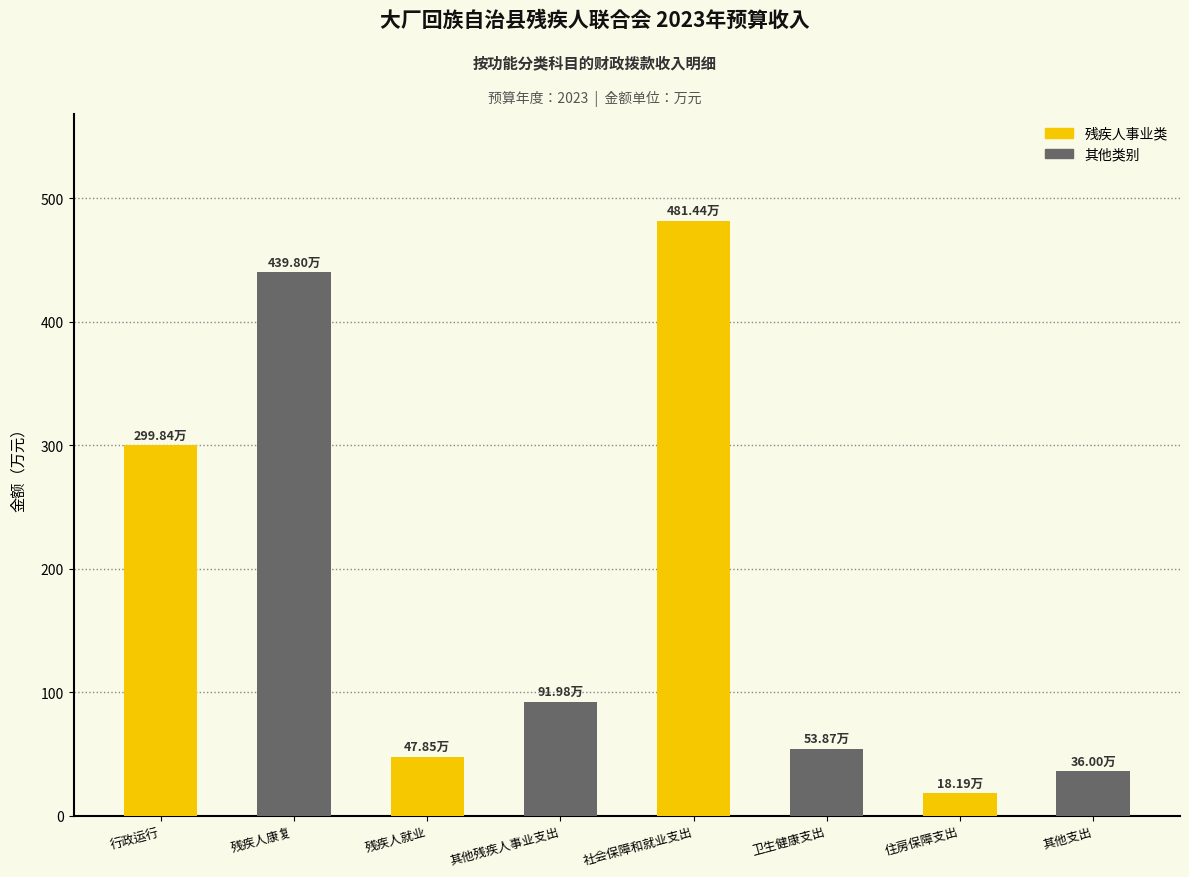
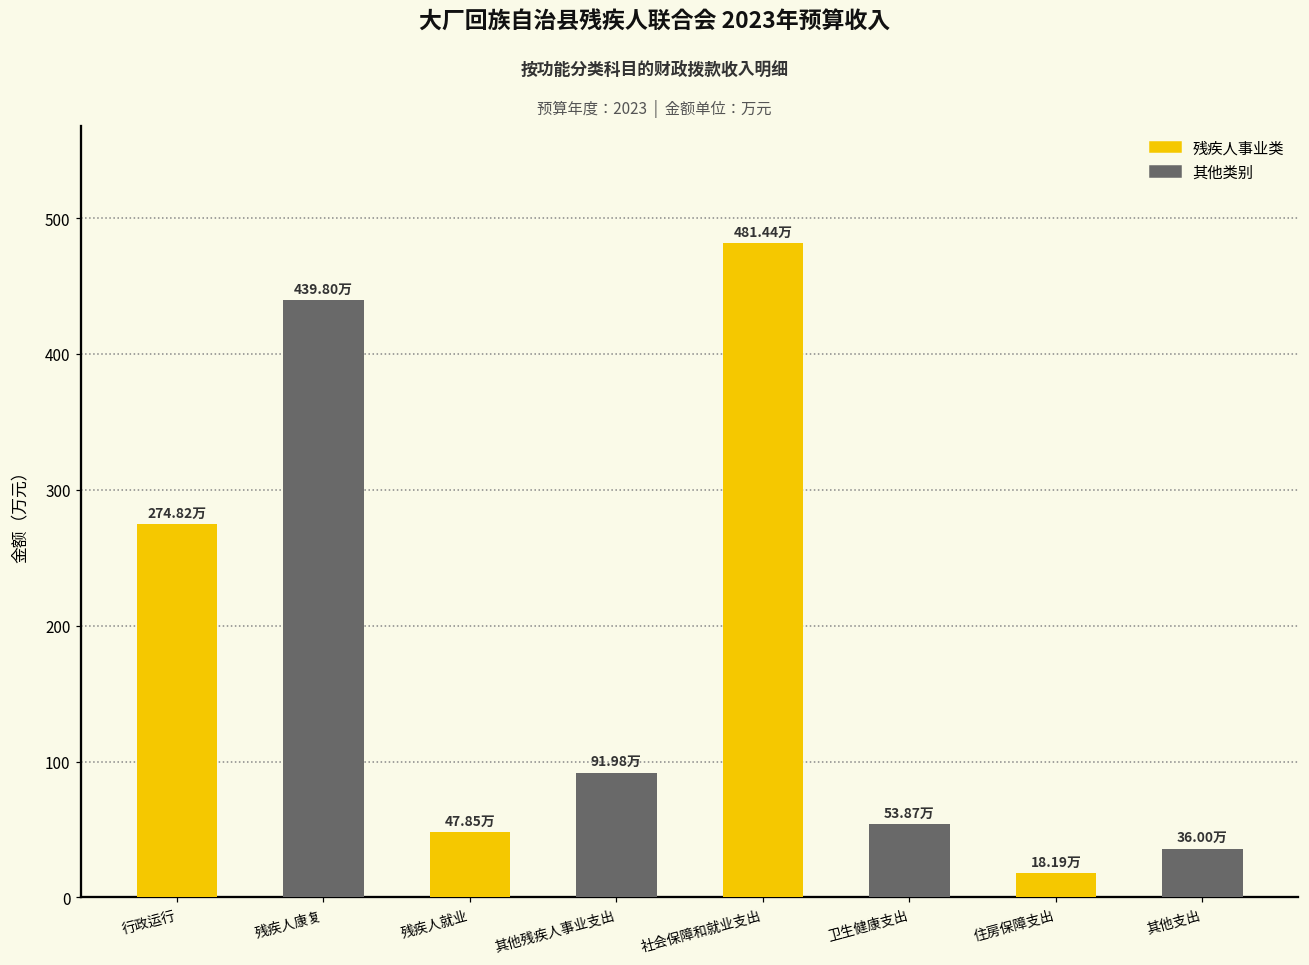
行政运行: 299.84万 -> 274.82万
